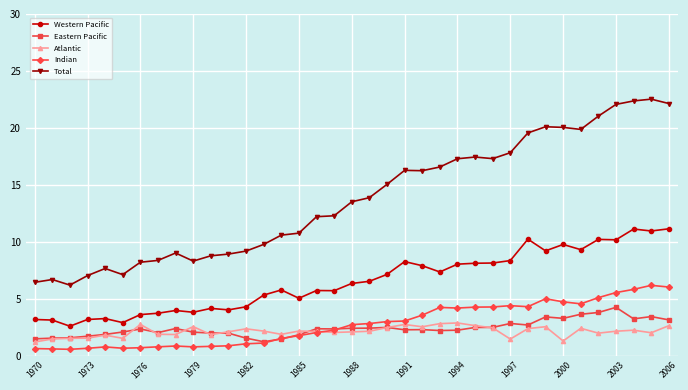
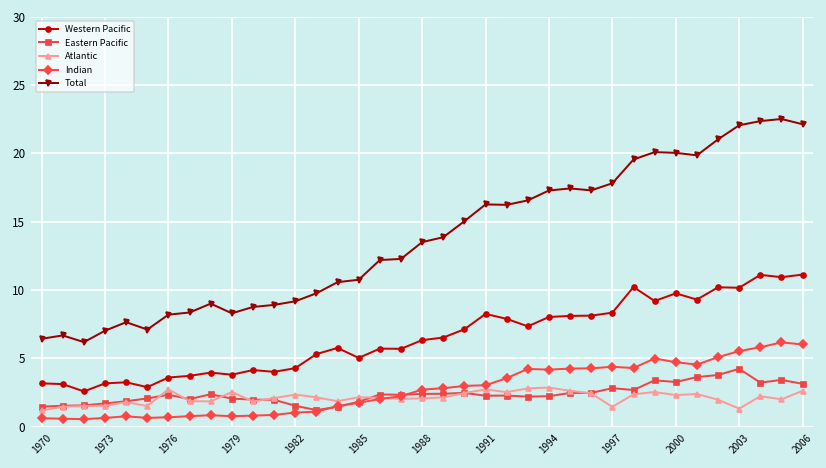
Atlantic, 2000: 1.3 -> 2.3
Atlantic, 2003: 2.1 -> 1.3
